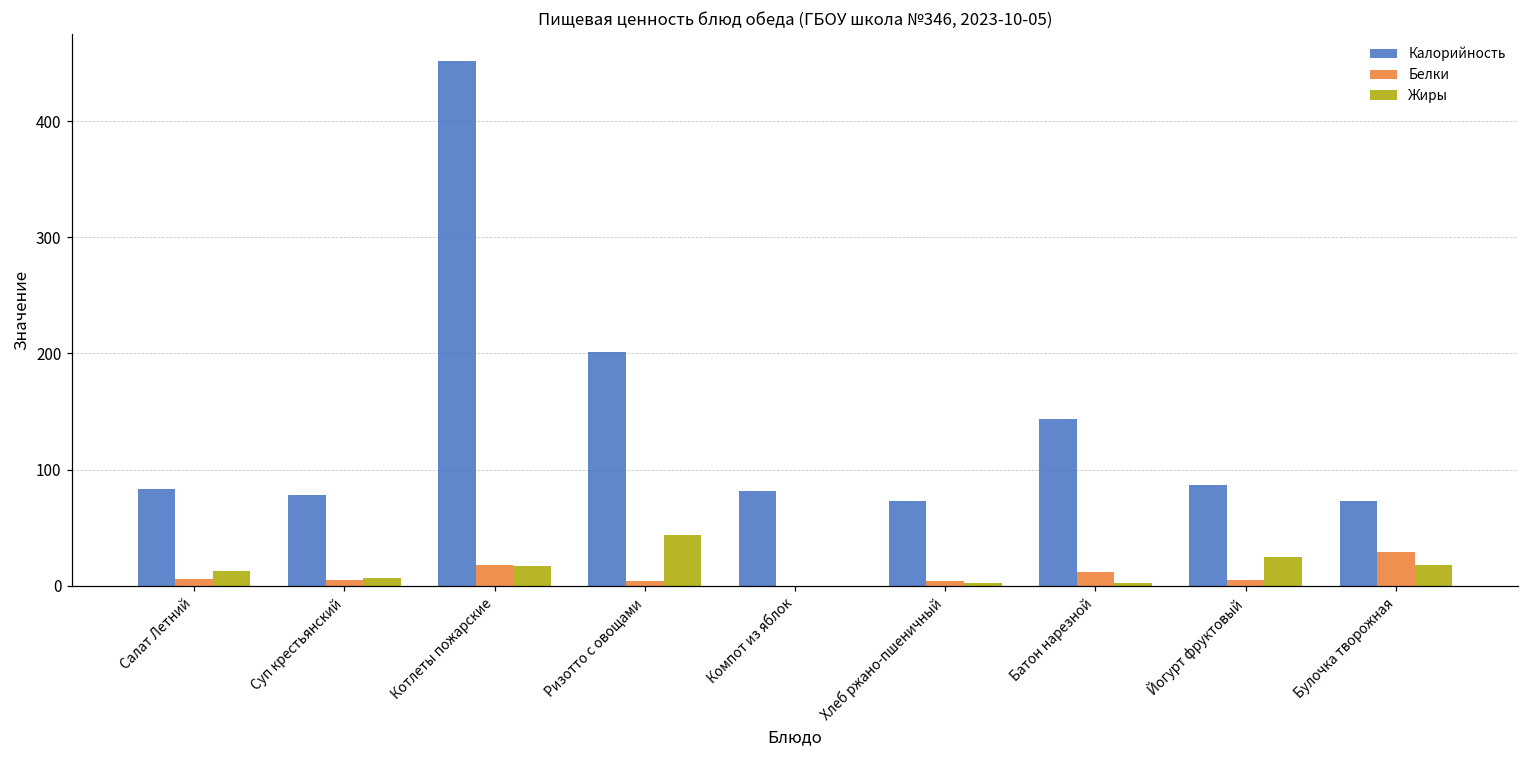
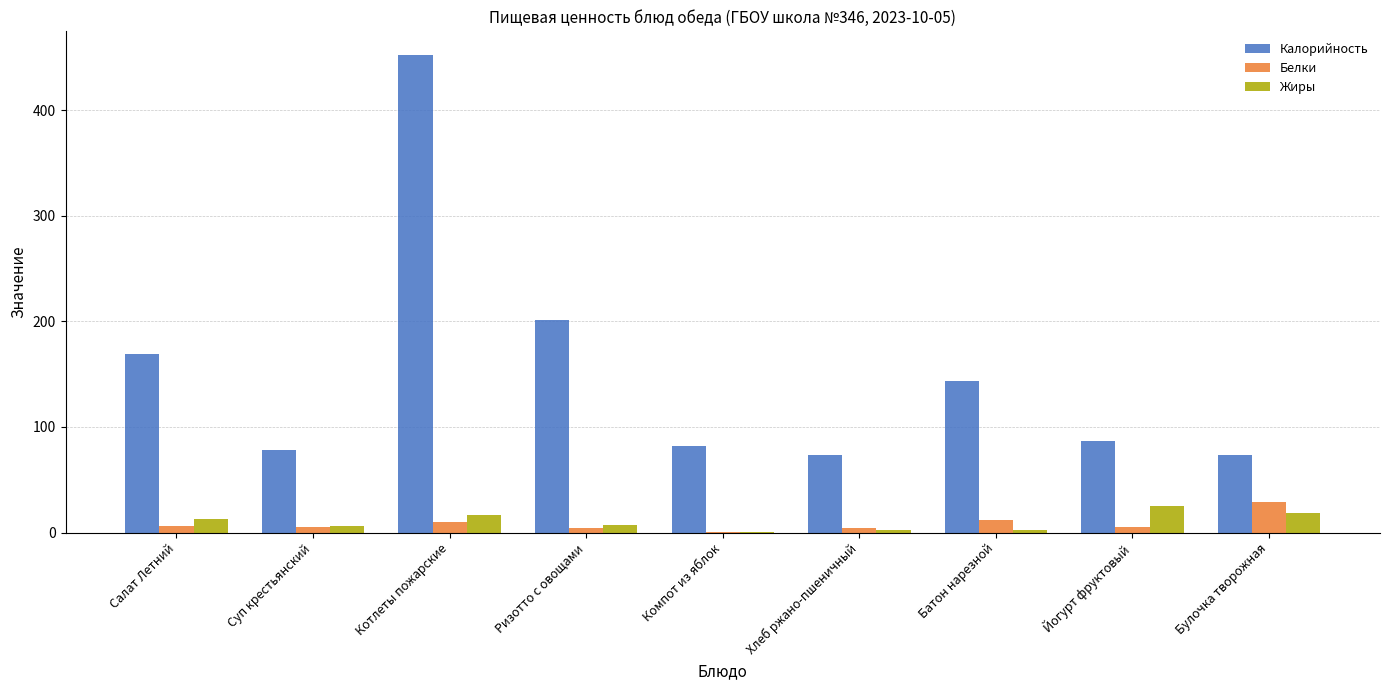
Калорийность, Салат Летний: 83 -> 169
Белки, Котлеты пожарские: 18 -> 10
Жиры, Ризотто с овощами: 44 -> 8
